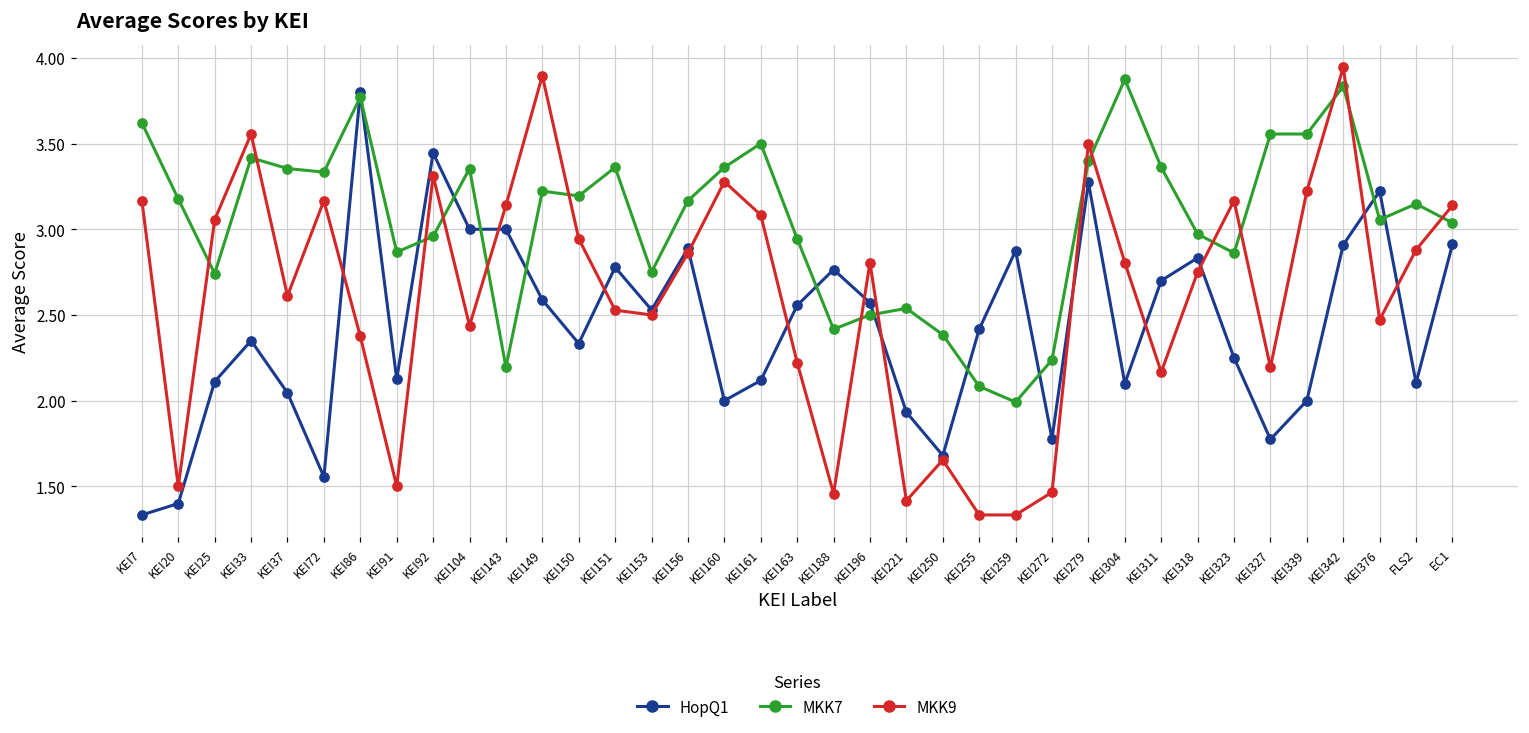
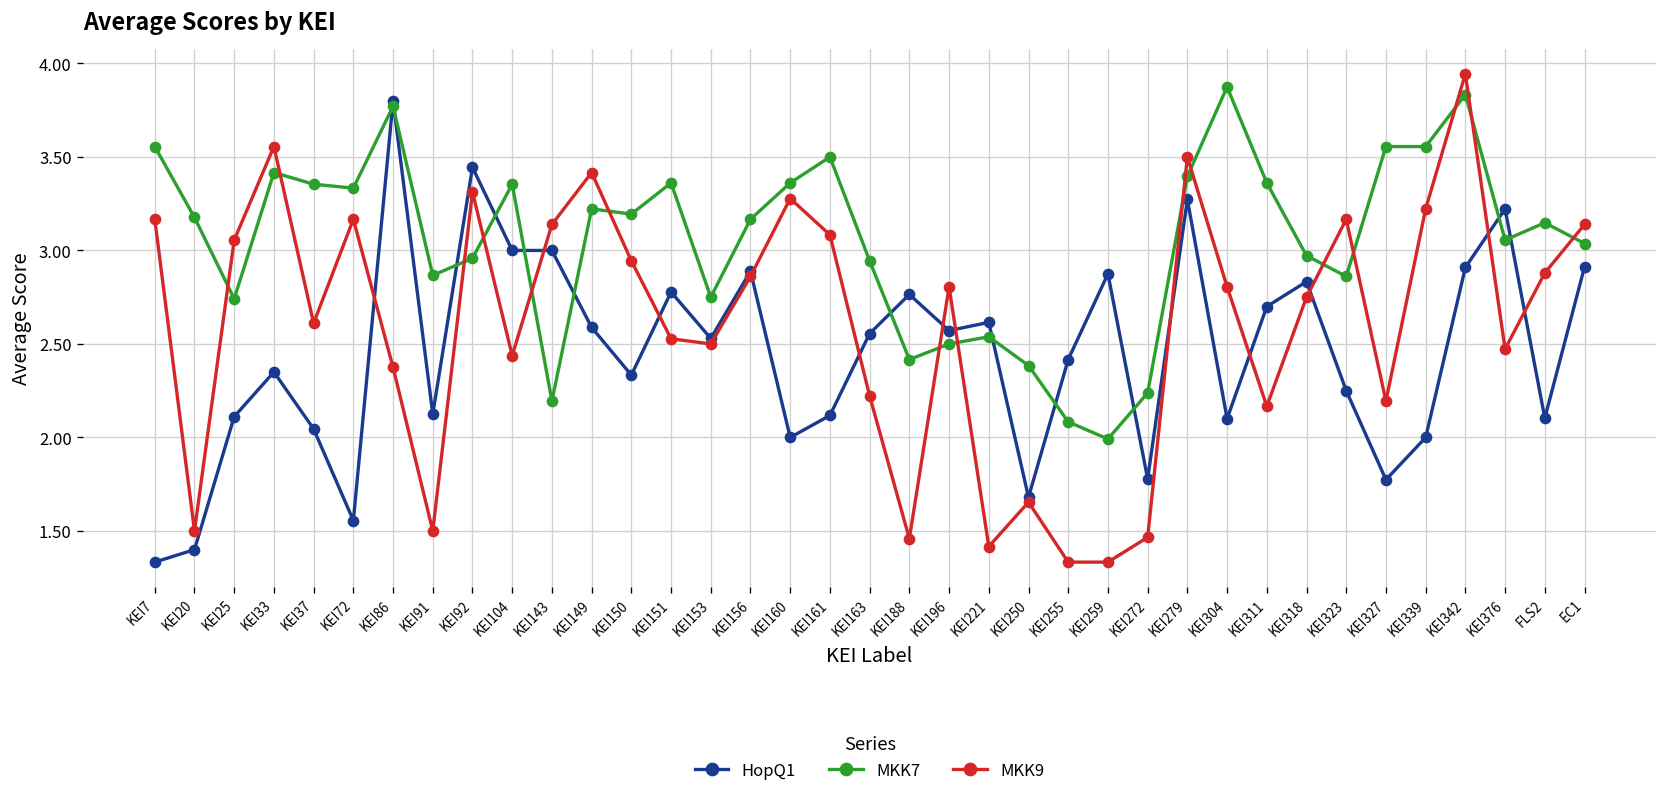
MKK7, KEI7: 3.62 -> 3.56
MKK9, KEI149: 3.90 -> 3.42
HopQ1, KEI221: 1.93 -> 2.62
